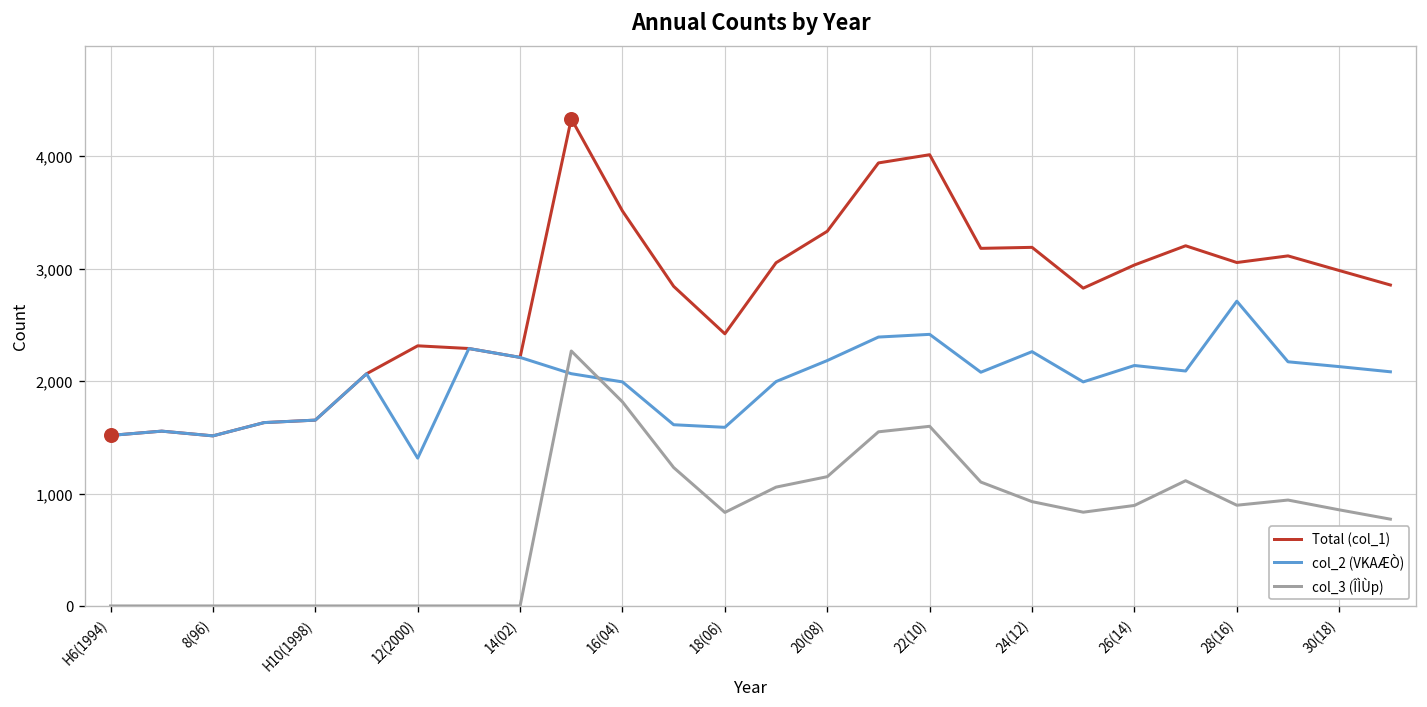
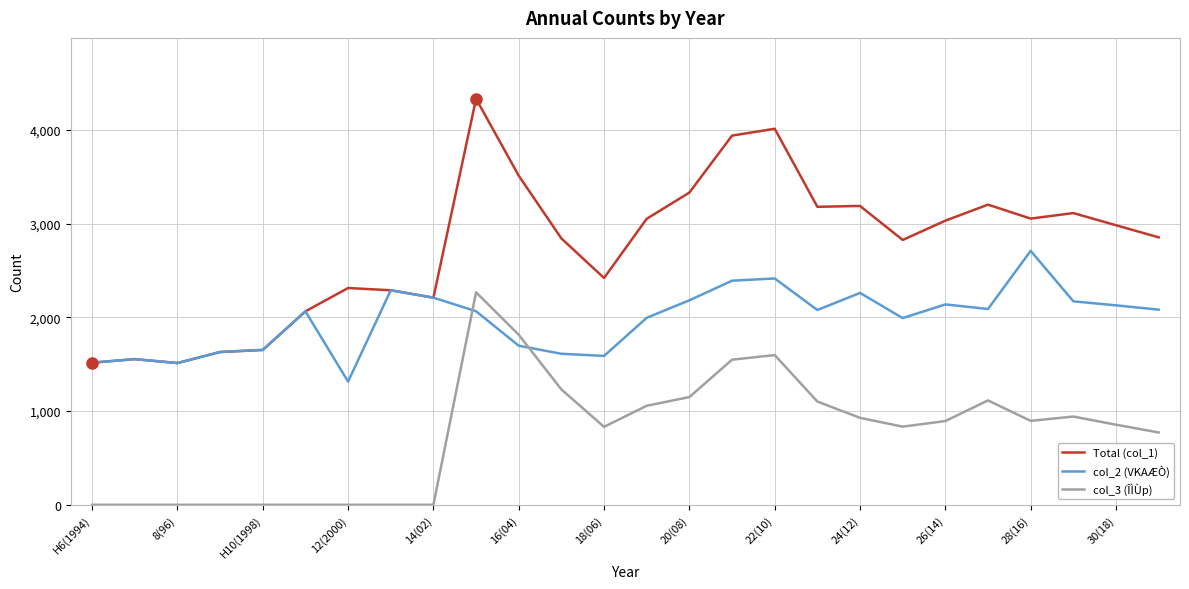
col_2 (VKAÆÒ), 16(04): 2,000 -> 1,700
